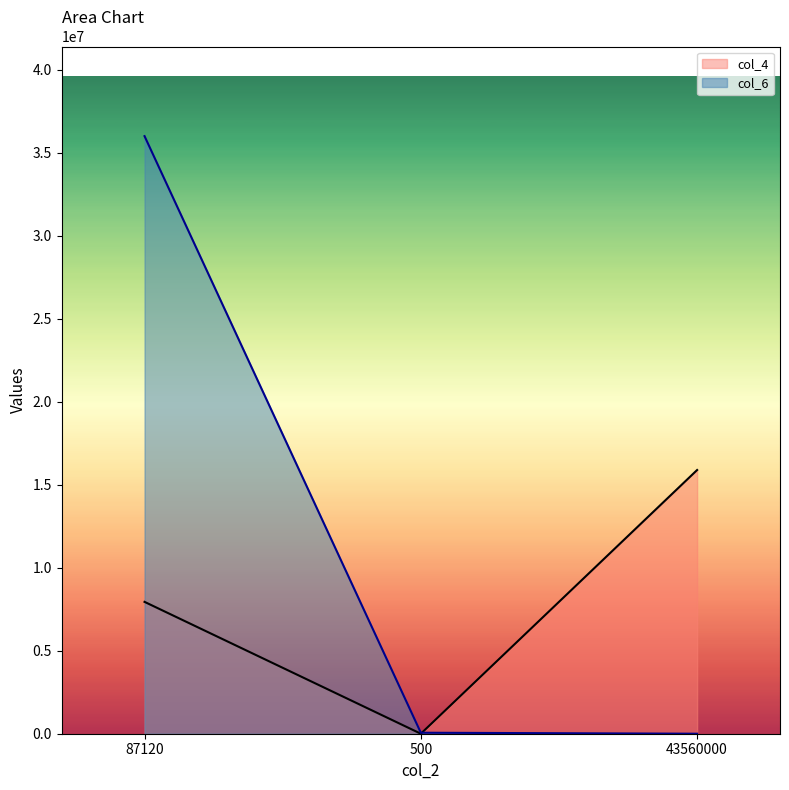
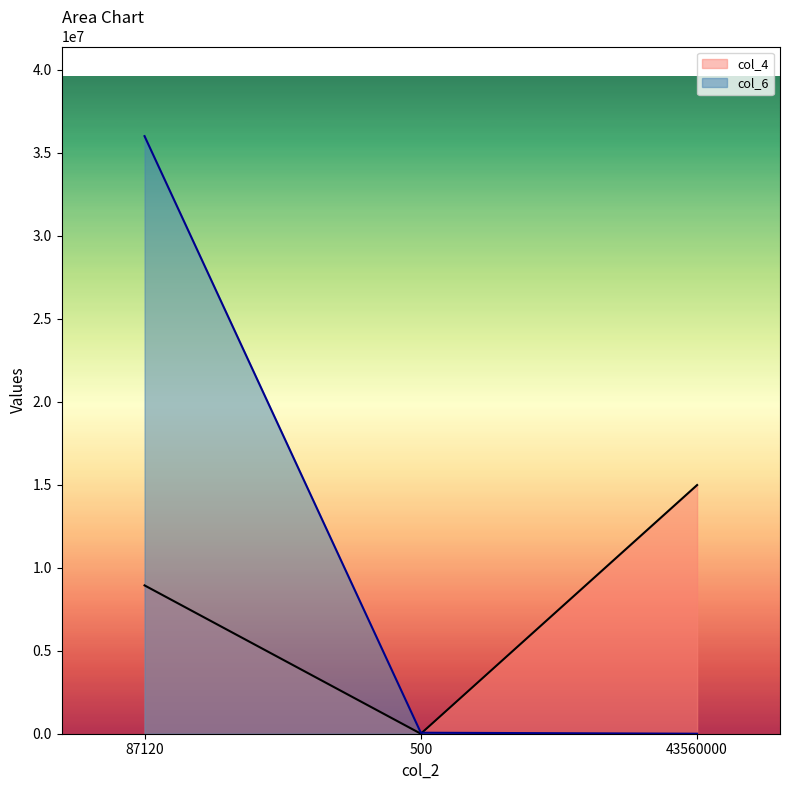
col_4, 87120: 7900000 -> 8900000
col_4, 43560000: 15900000 -> 15000000
